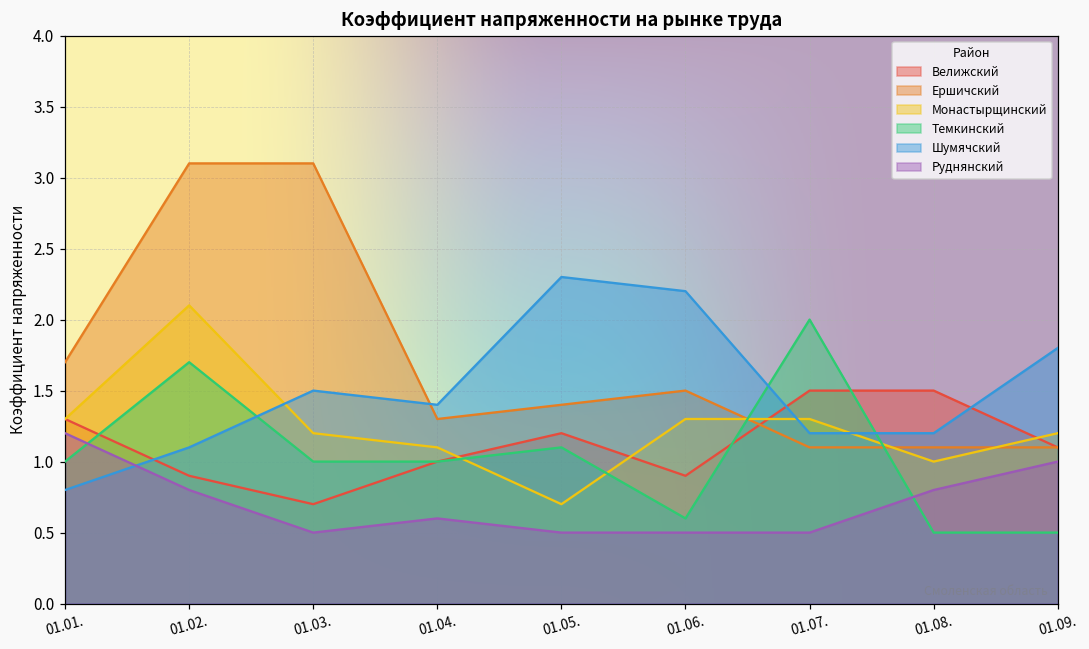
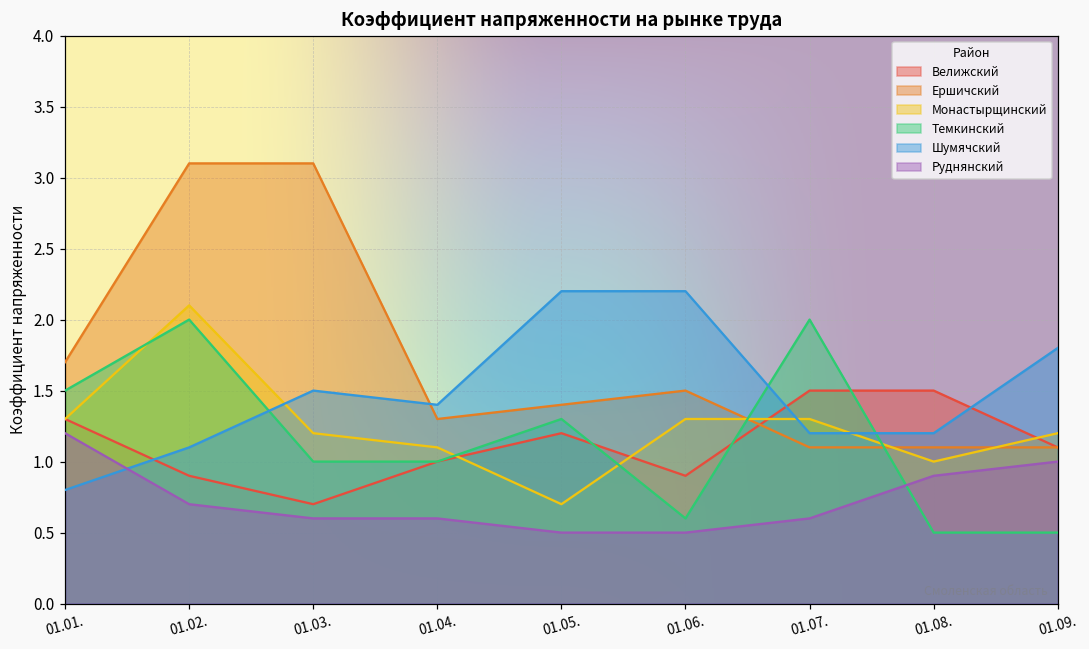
Темкинский, 01.01.: 1.0 -> 1.5
Темкинский, 01.02.: 1.7 -> 2.0
Руднянский, 01.02.: 0.8 -> 0.7
Руднянский, 01.03.: 0.5 -> 0.6
Темкинский, 01.05.: 1.1 -> 1.3
Шумячский, 01.05.: 2.3 -> 2.2
Руднянский, 01.07.: 0.5 -> 0.6
Руднянский, 01.08.: 0.8 -> 0.9
